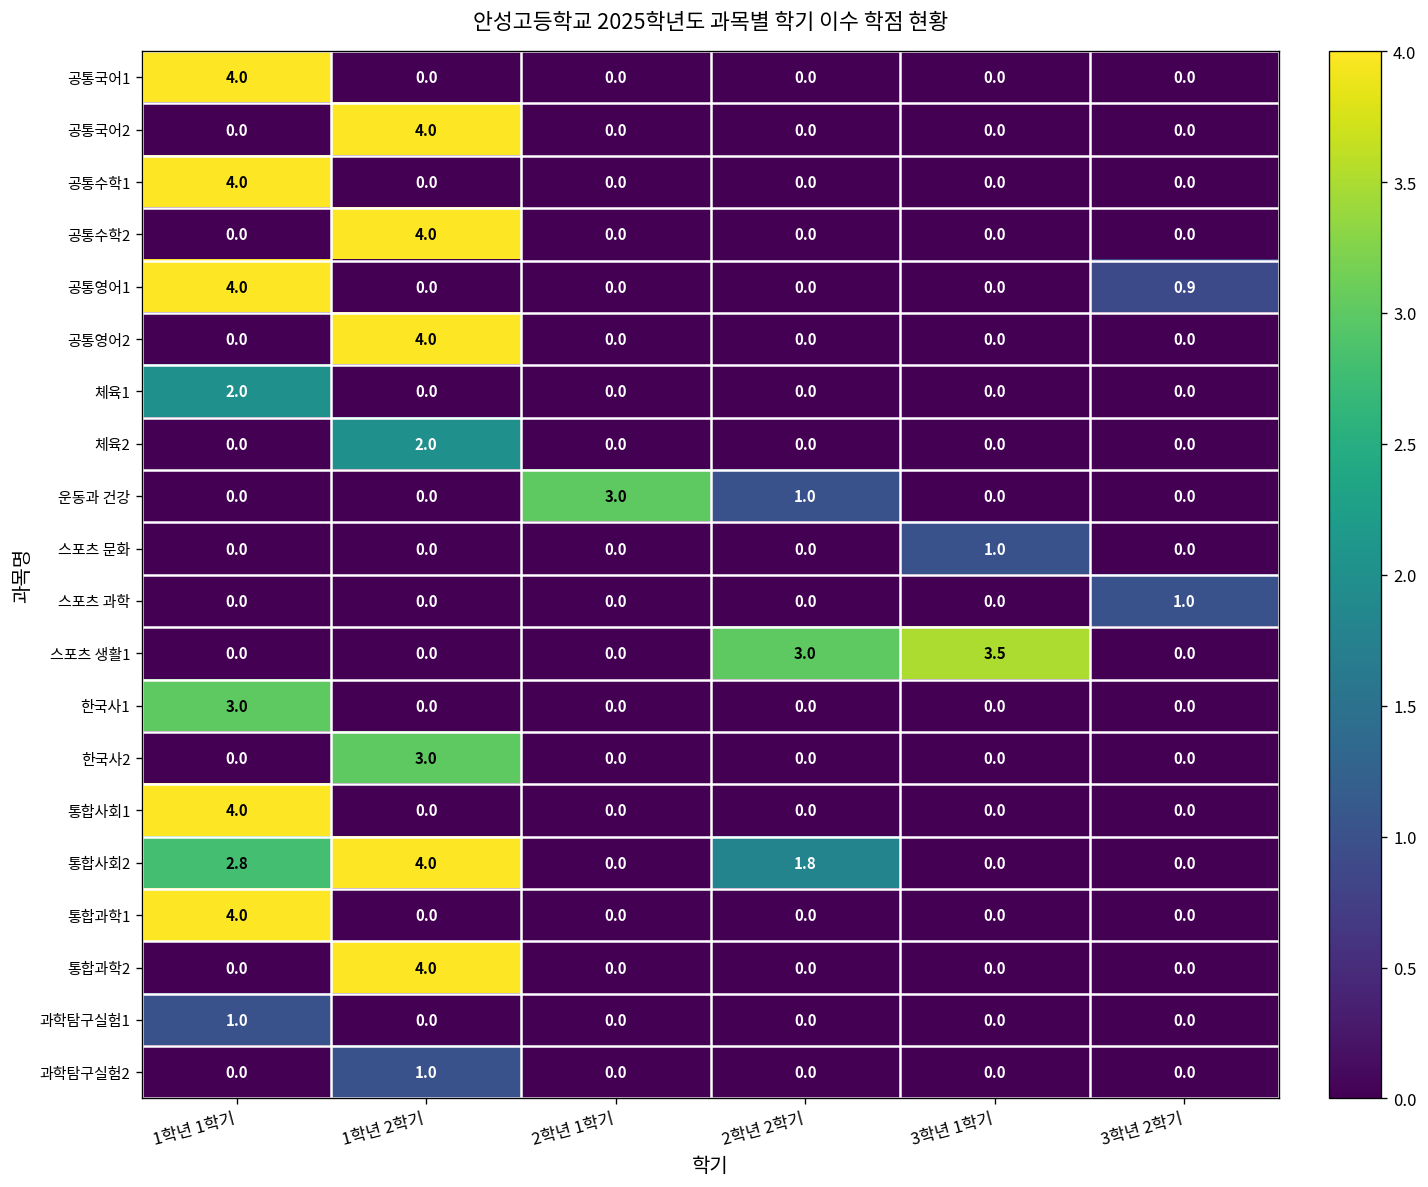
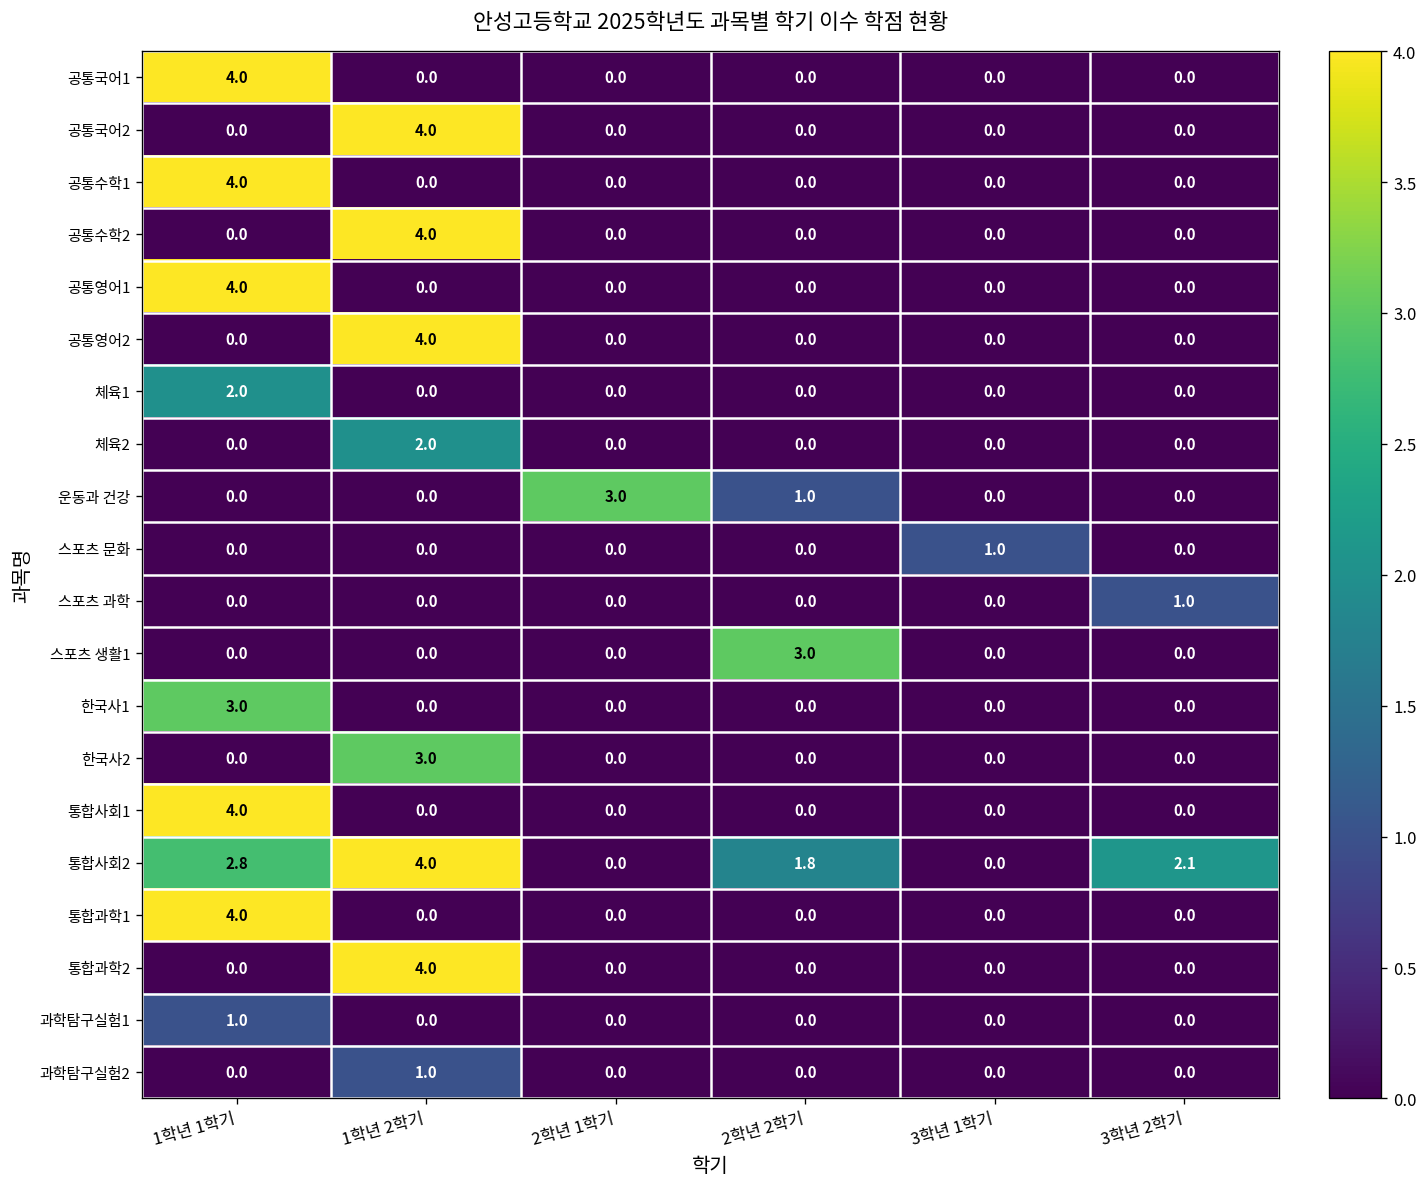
공통영어1, 3학년 2학기: 0.9 -> 0.0
스포츠 생활1, 3학년 1학기: 3.5 -> 0.0
통합사회2, 3학년 2학기: 0.0 -> 2.1
